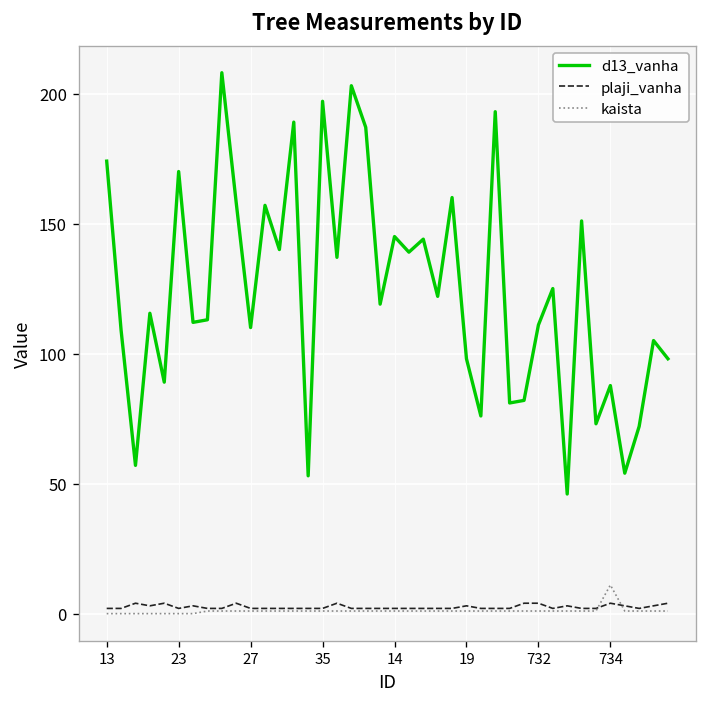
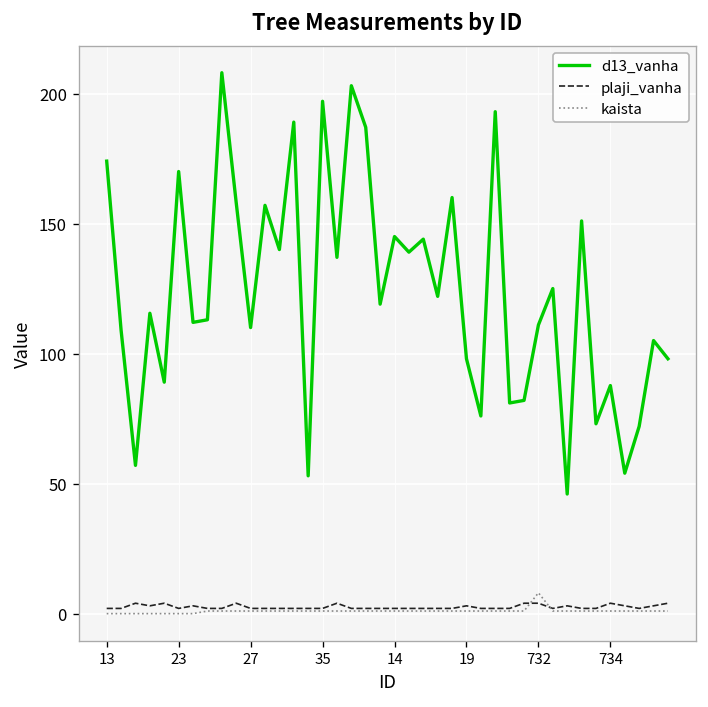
kaista, 732: 1 -> 8
kaista, 734: 11 -> 1
